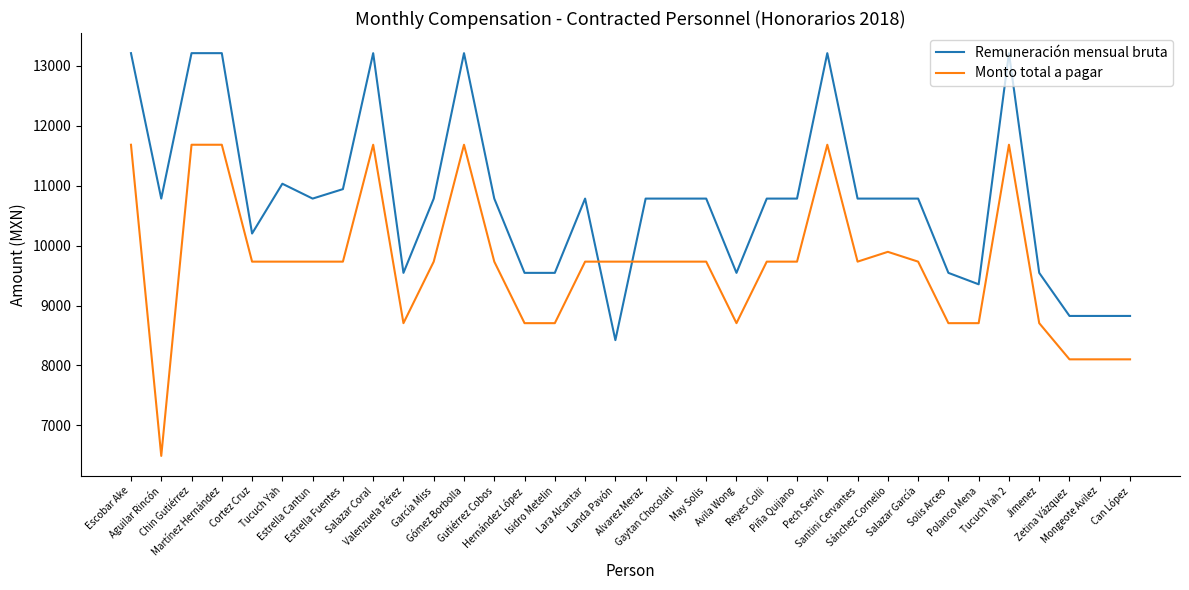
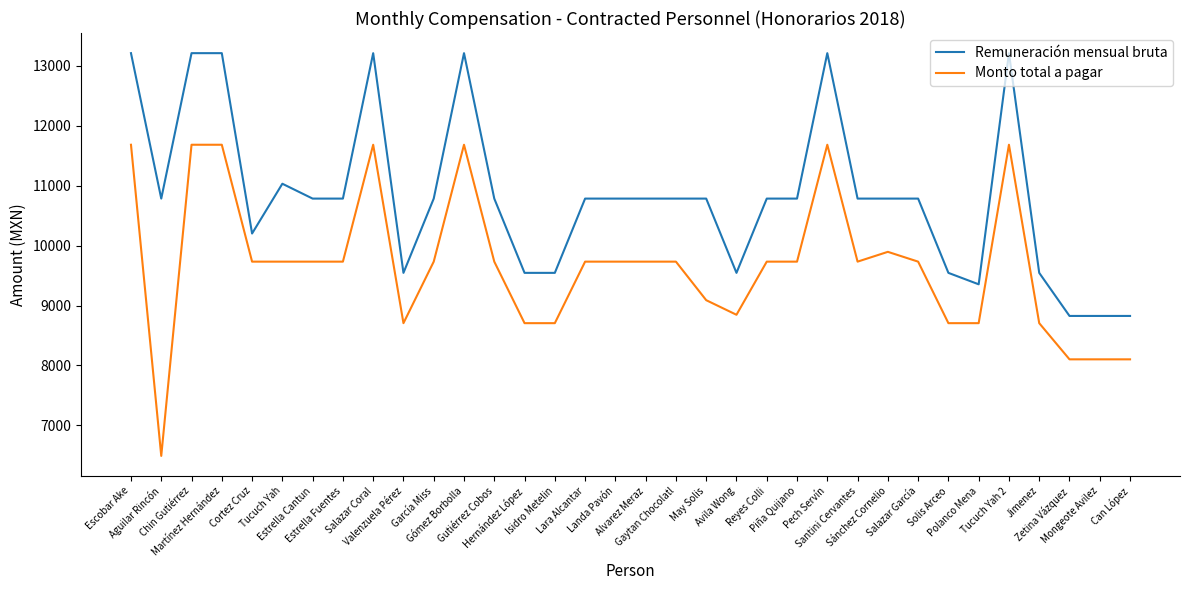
Remuneración mensual bruta, Estrella Fuentes: 10900 -> 10800
Remuneración mensual bruta, Landa Pavón: 8400 -> 10800
Monto total a pagar, May Solis: 9700 -> 9100
Monto total a pagar, Avila Wong: 8700 -> 8800
